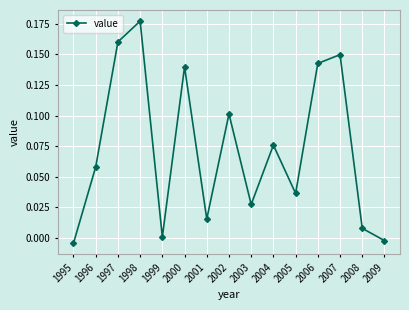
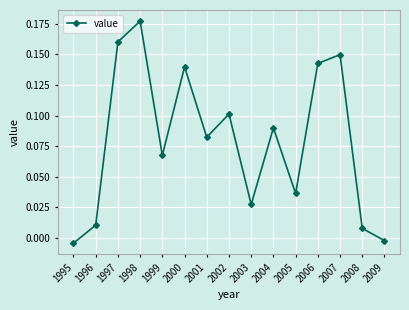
1996: 0.058 -> 0.011
1999: 0.001 -> 0.068
2001: 0.016 -> 0.082
2004: 0.076 -> 0.090
